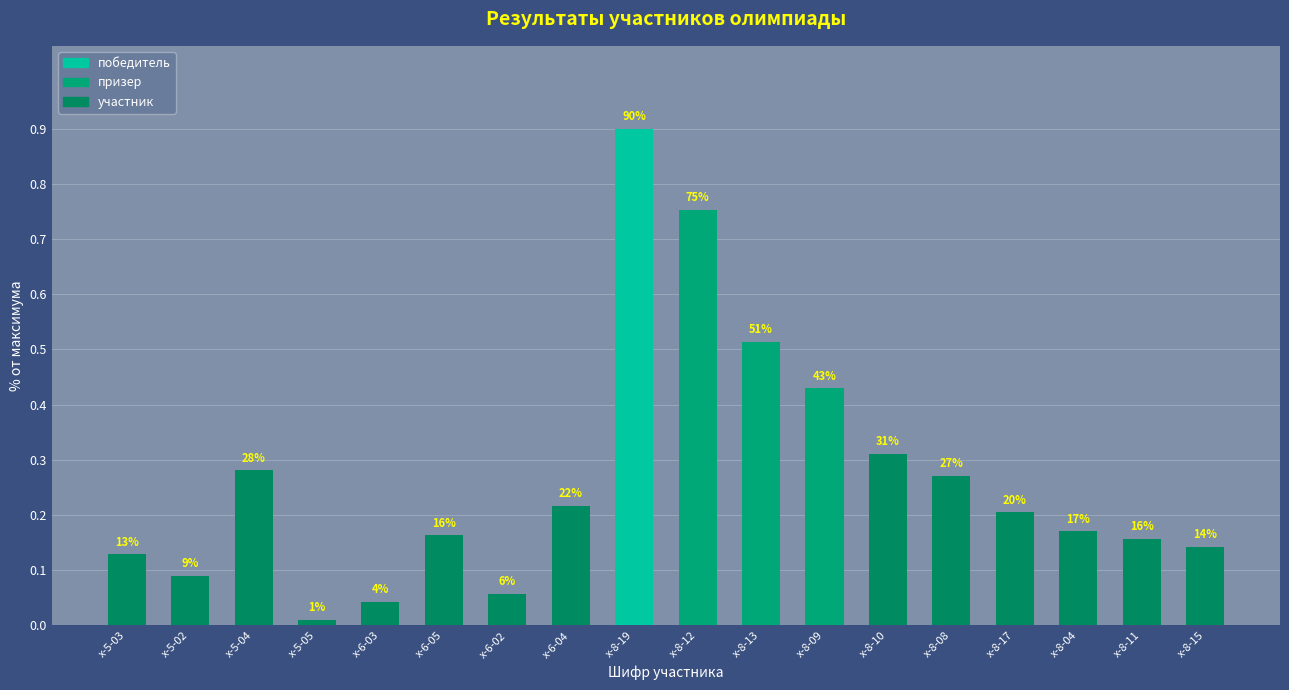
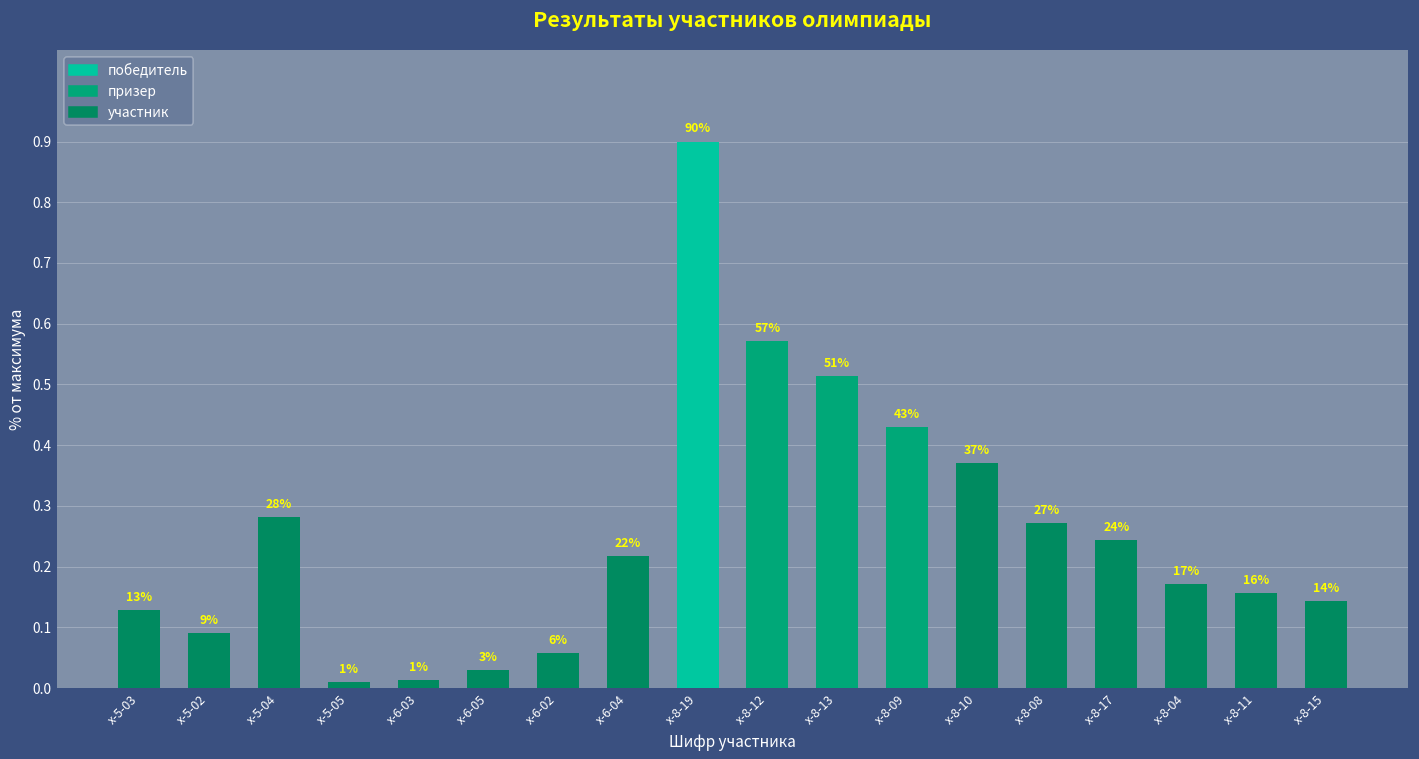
х-6-03: 4% -> 1%
х-6-05: 16% -> 3%
х-8-12: 75% -> 57%
х-8-10: 31% -> 37%
х-8-17: 20% -> 24%
